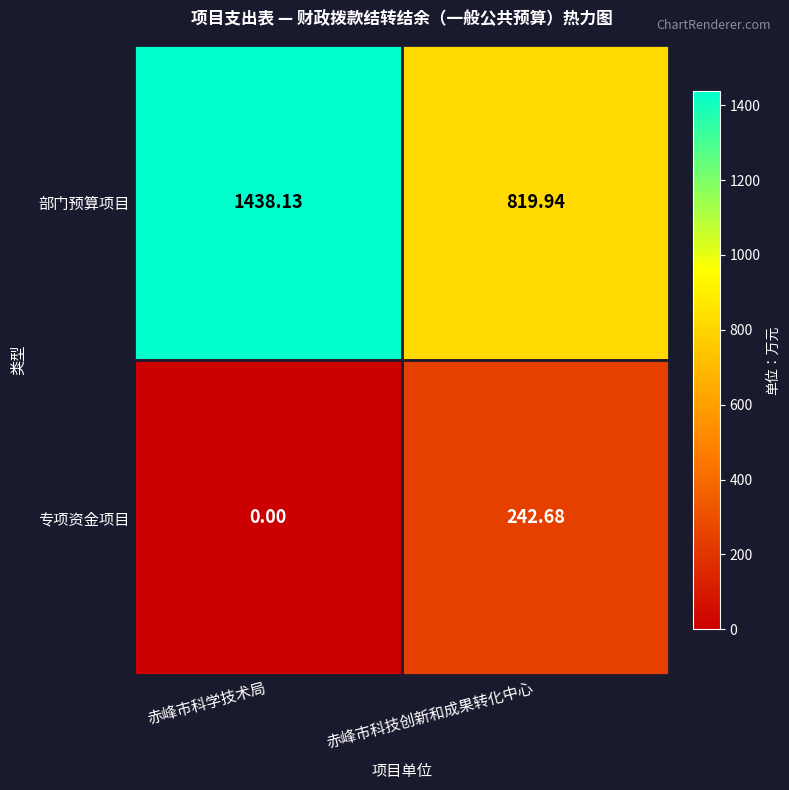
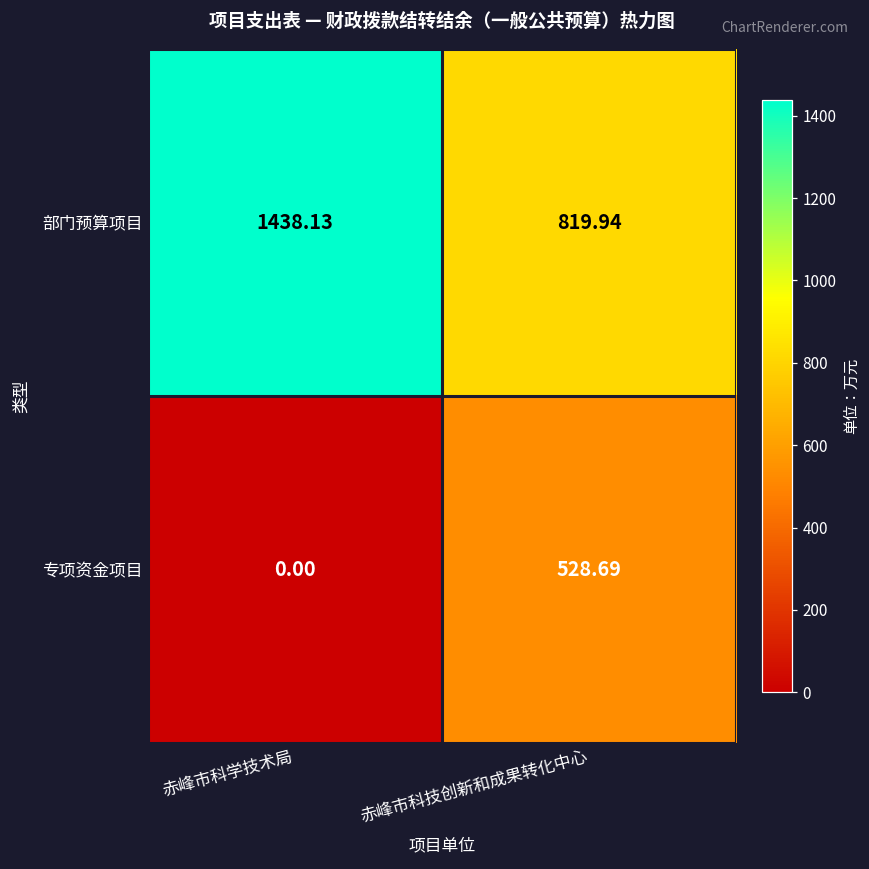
专项资金项目, 赤峰市科技创新和成果转化中心: 242.68 -> 528.69
